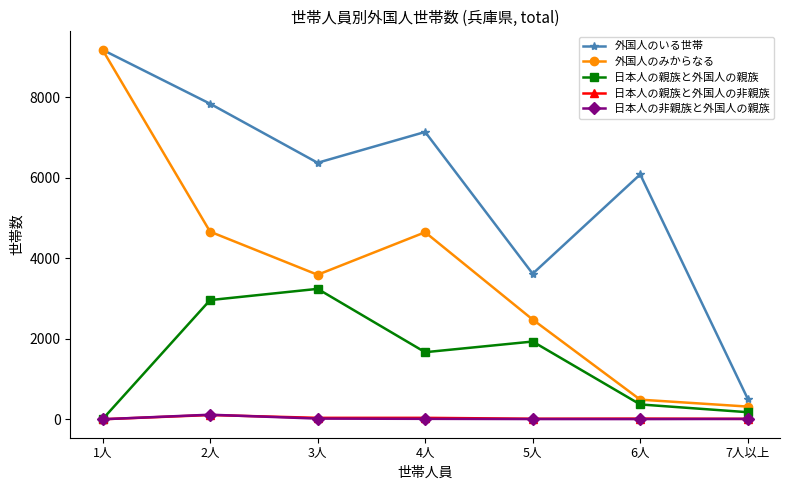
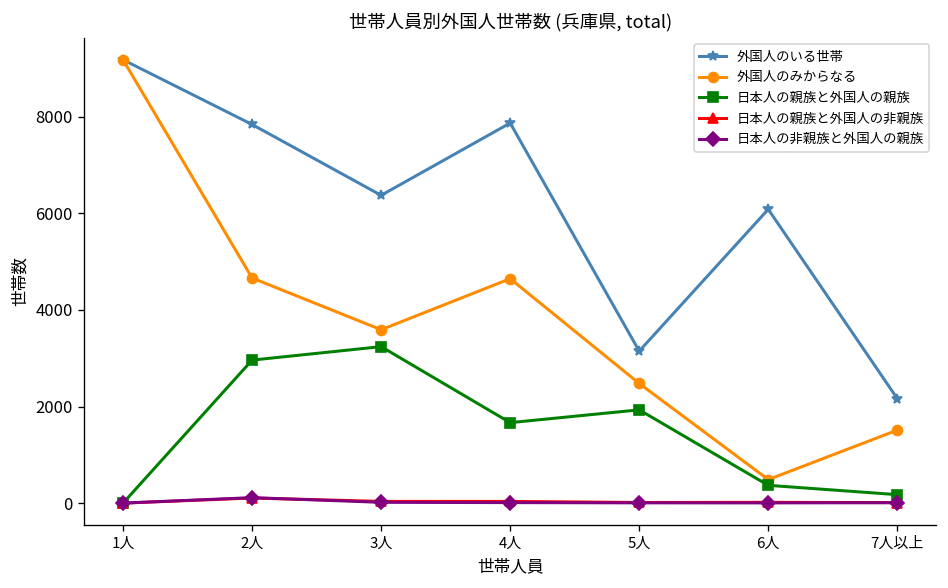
外国人のいる世帯, 4人: 7100 -> 7900
外国人のいる世帯, 5人: 3600 -> 3100
外国人のいる世帯, 7人以上: 500 -> 2200
外国人のみからなる, 7人以上: 300 -> 1500
